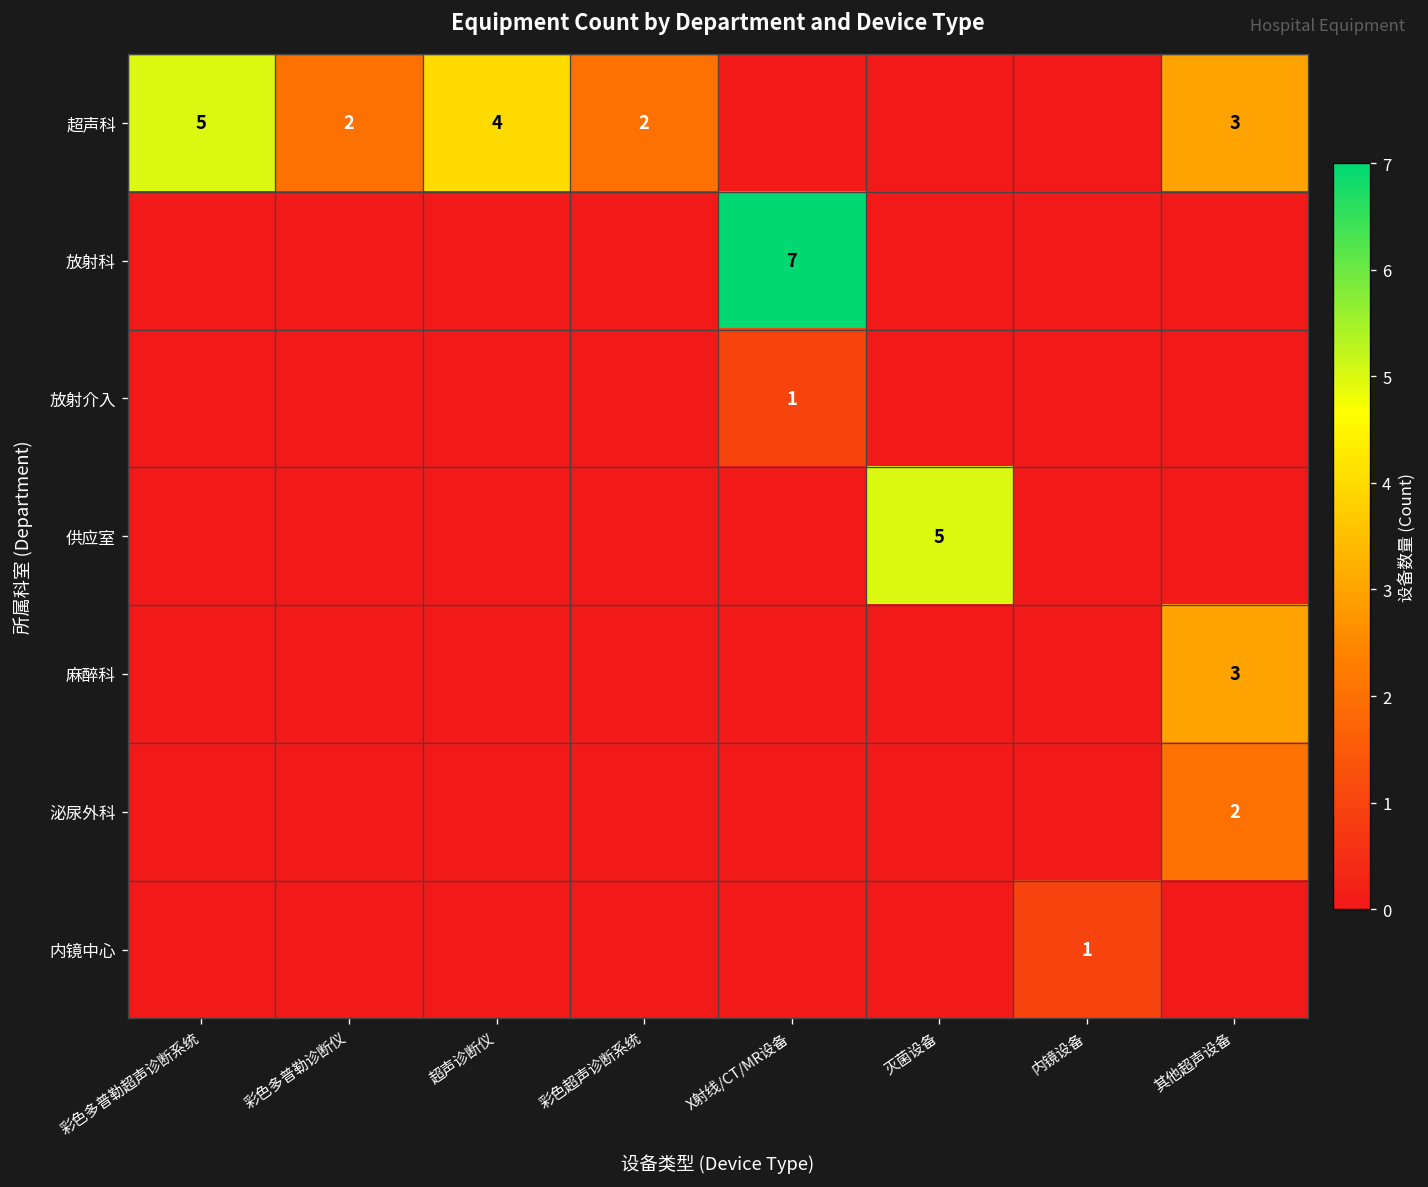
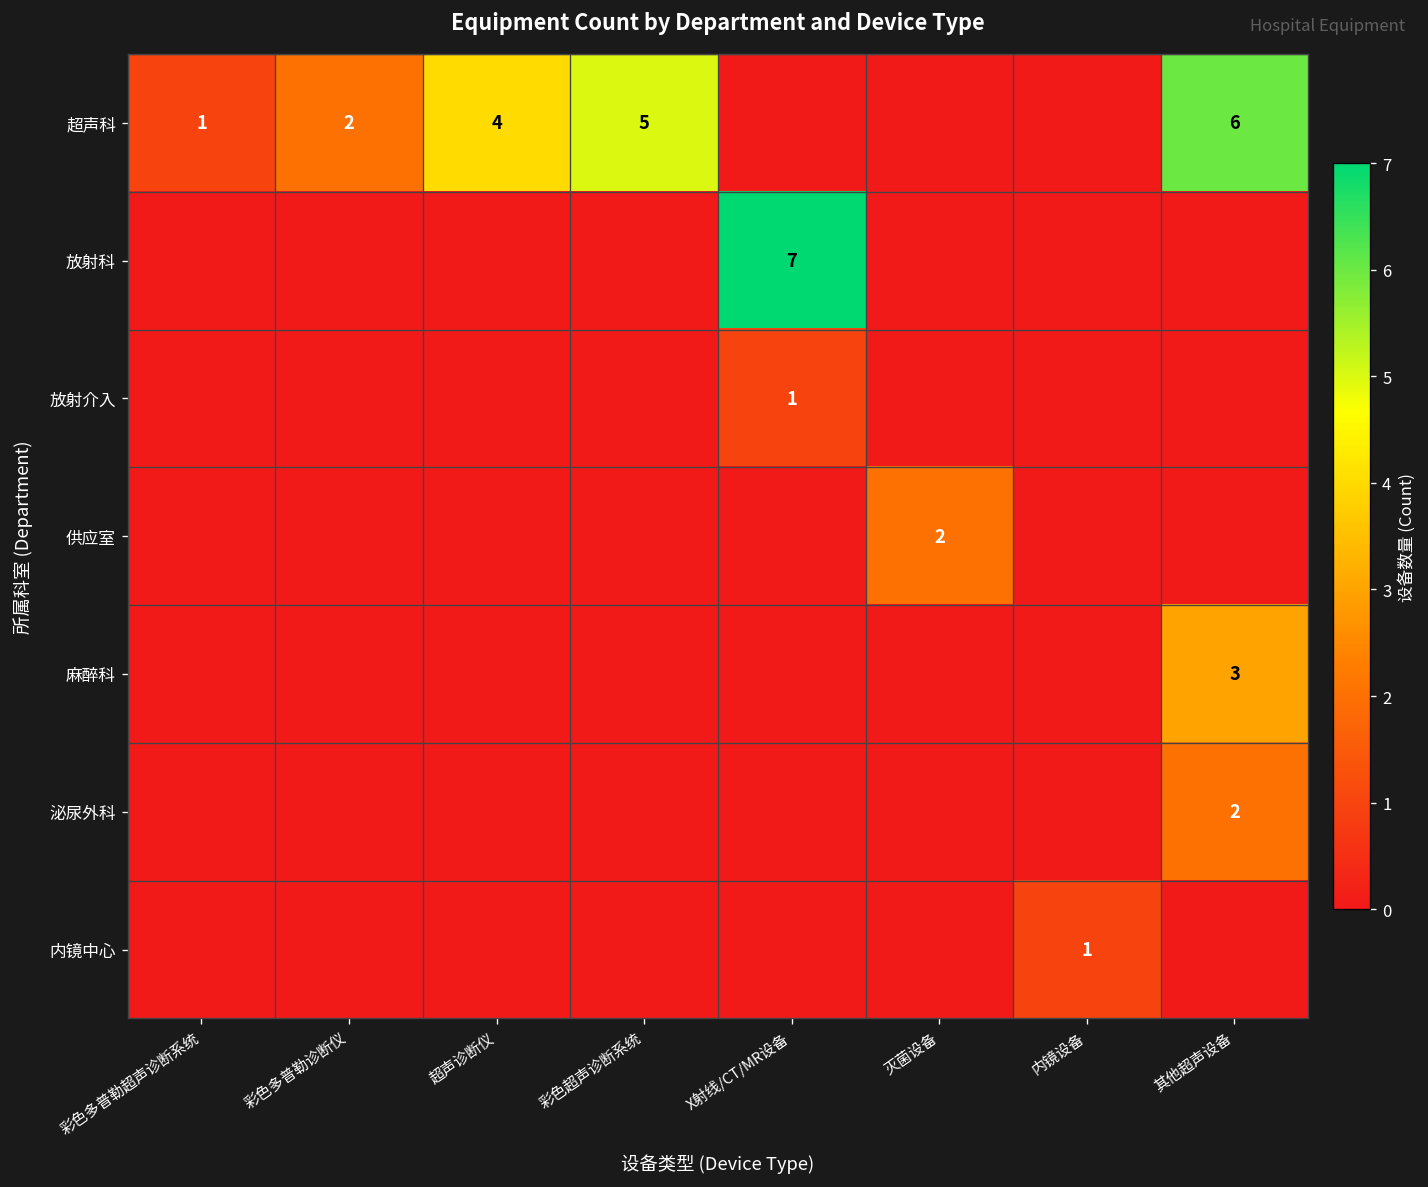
超声科, 彩色多普勒超声诊断系统: 5 -> 1
超声科, 彩色超声诊断系统: 2 -> 5
超声科, 其他超声设备: 3 -> 6
供应室, 灭菌设备: 5 -> 2
